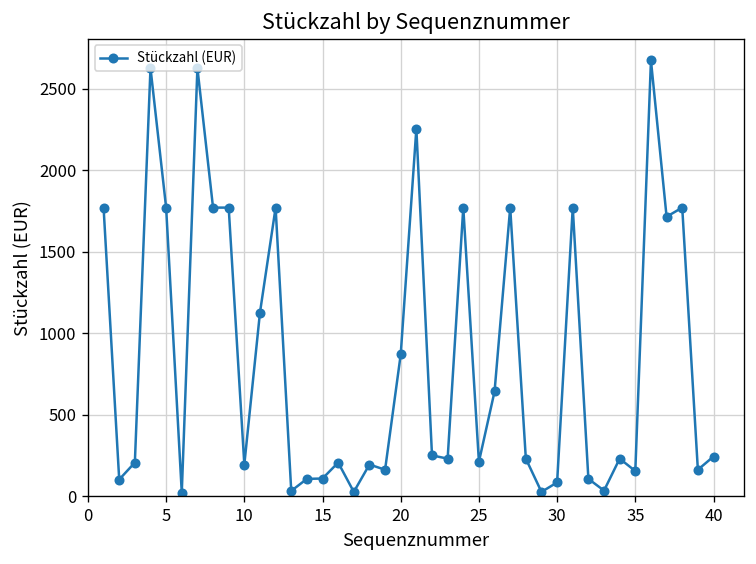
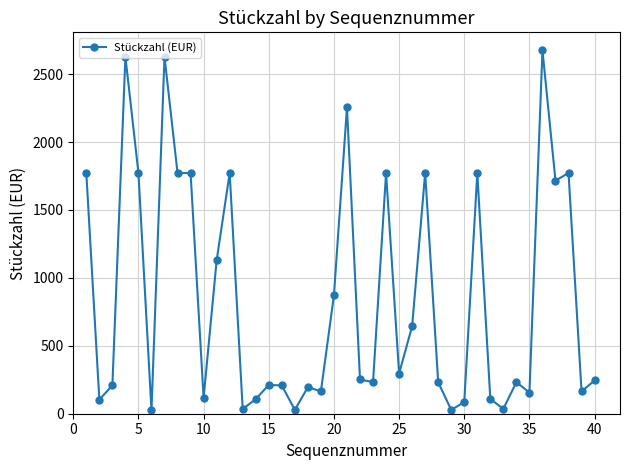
10: 200 -> 120
15: 110 -> 210
25: 210 -> 300
